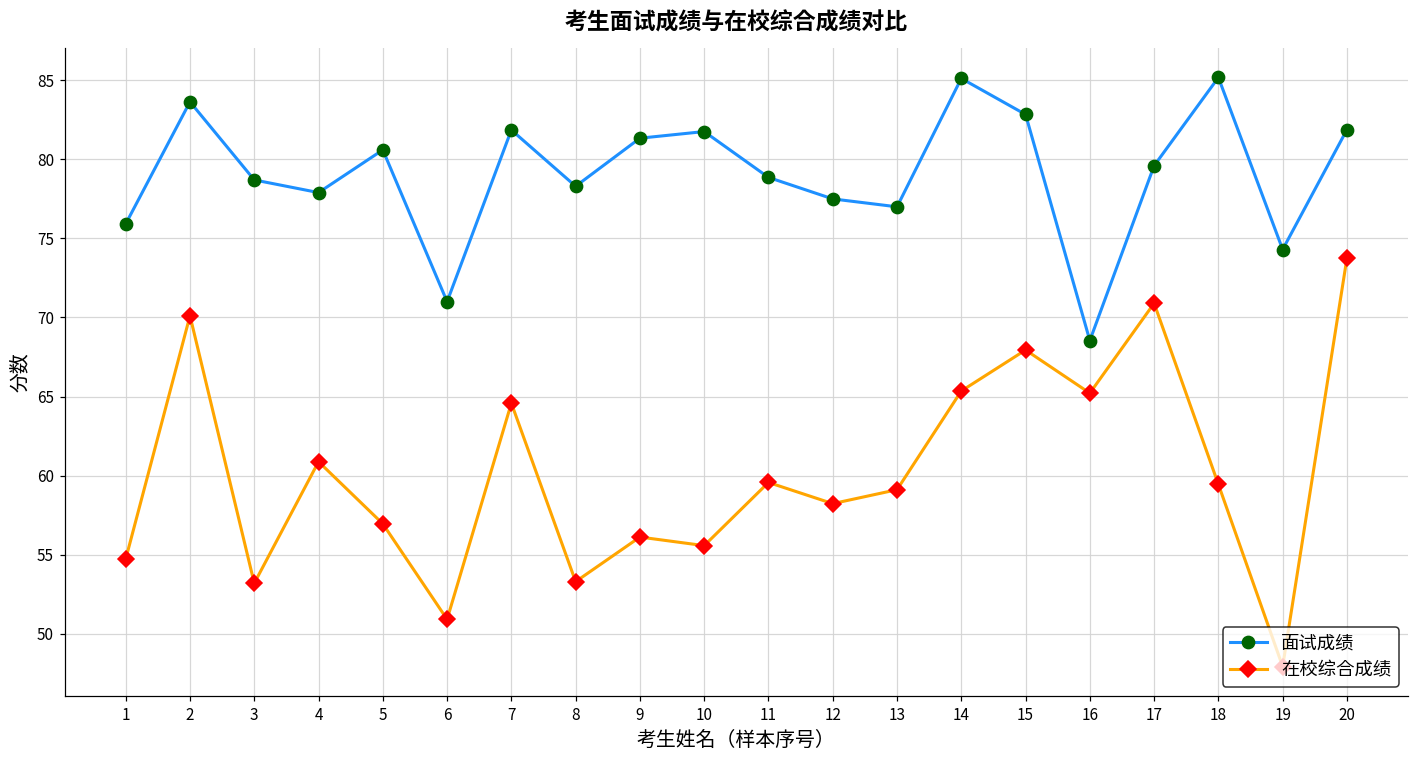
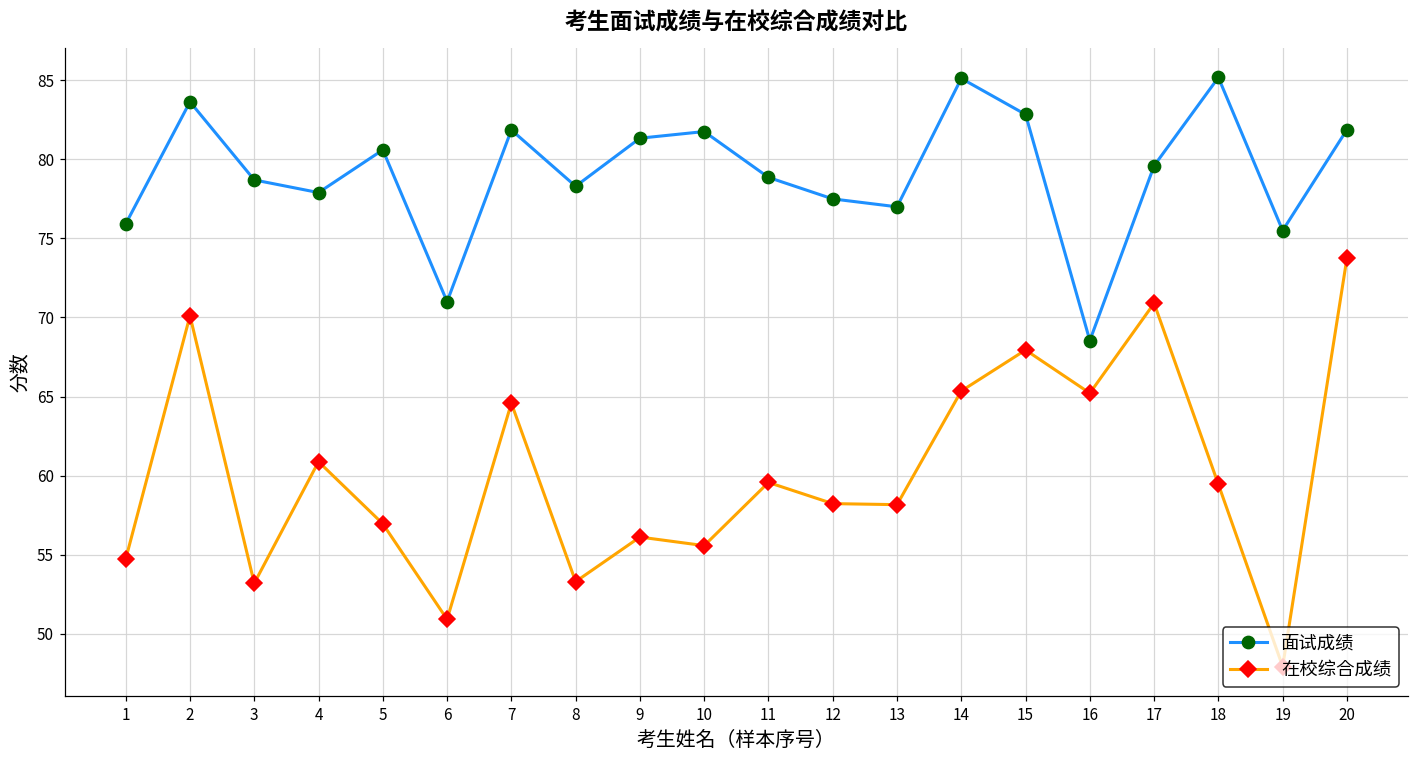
在校综合成绩, 13: 59.1 -> 58.2
面试成绩, 19: 74.3 -> 75.5
